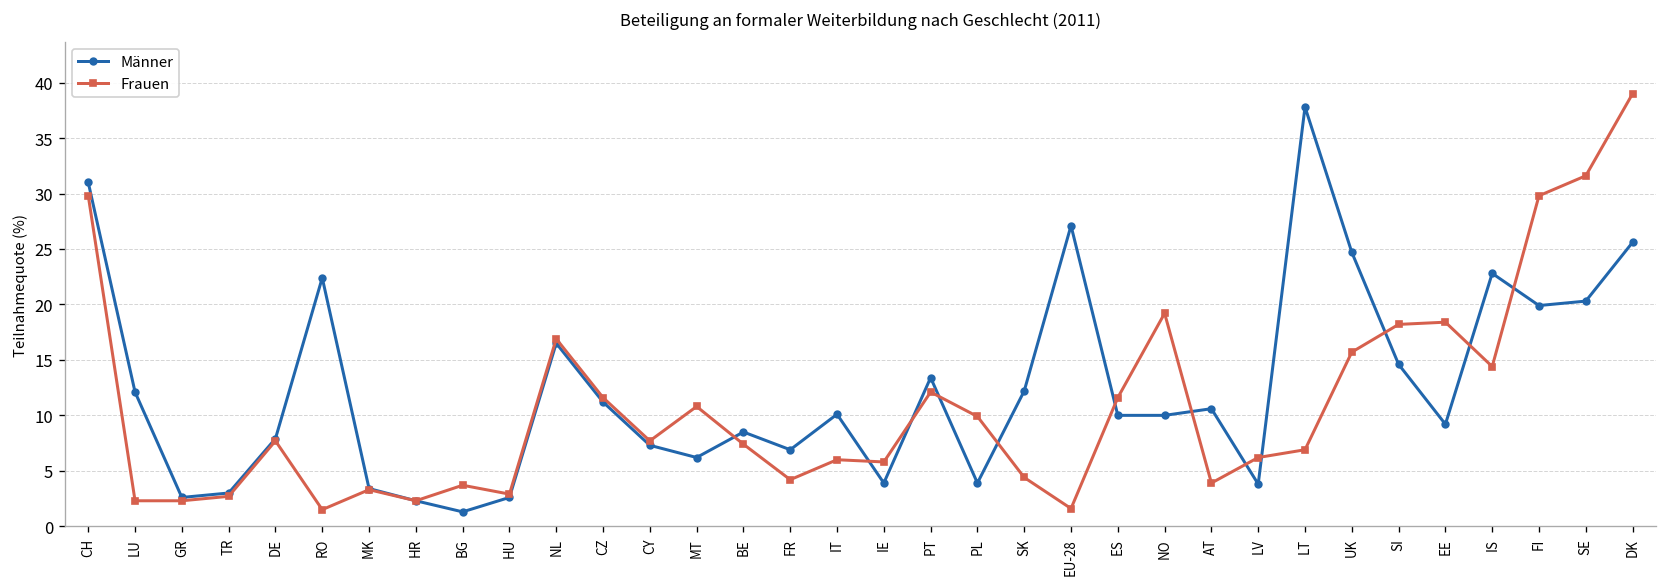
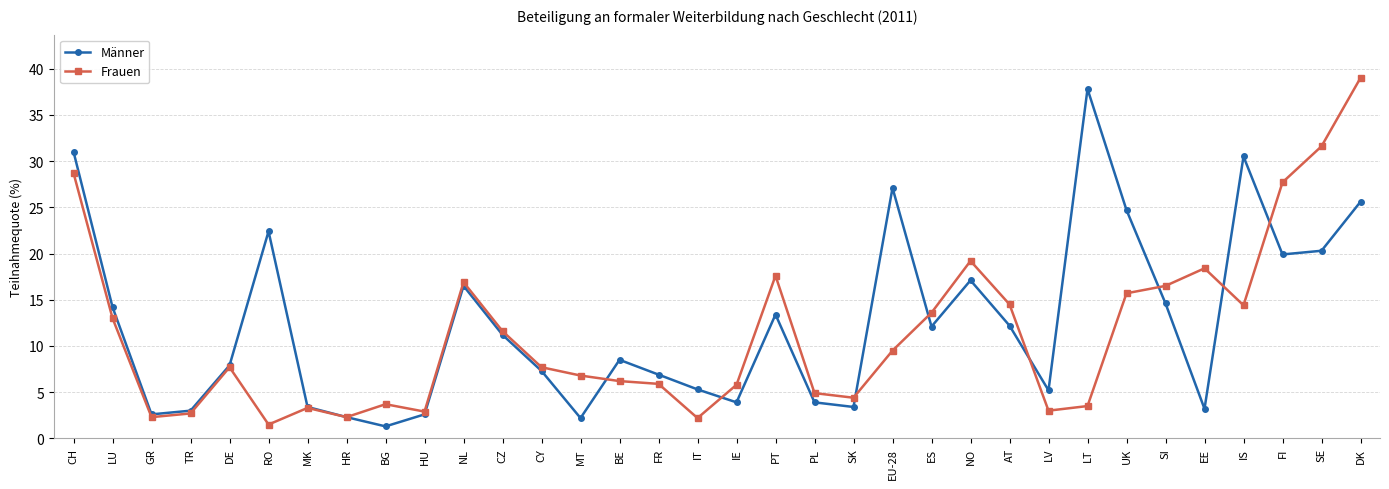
Frauen, CH: 30 -> 29
Männer, LU: 12 -> 14
Frauen, LU: 2 -> 13
Männer, MT: 6 -> 2
Frauen, MT: 11 -> 7
Frauen, BE: 7 -> 6
Frauen, FR: 4 -> 6
Männer, IT: 10 -> 5
Frauen, IT: 6 -> 2
Frauen, PT: 12 -> 18
Frauen, PL: 10 -> 5
Männer, SK: 12 -> 3
Frauen, EU-28: 2 -> 10
Männer, ES: 10 -> 12
Frauen, ES: 12 -> 14
Männer, NO: 10 -> 17
Männer, AT: 11 -> 12
Frauen, AT: 4 -> 15
Männer, LV: 4 -> 5
Frauen, LV: 6 -> 3
Frauen, LT: 7 -> 4
Frauen, SI: 18 -> 17
Männer, EE: 9 -> 3
Männer, IS: 23 -> 31
Frauen, FI: 30 -> 28
